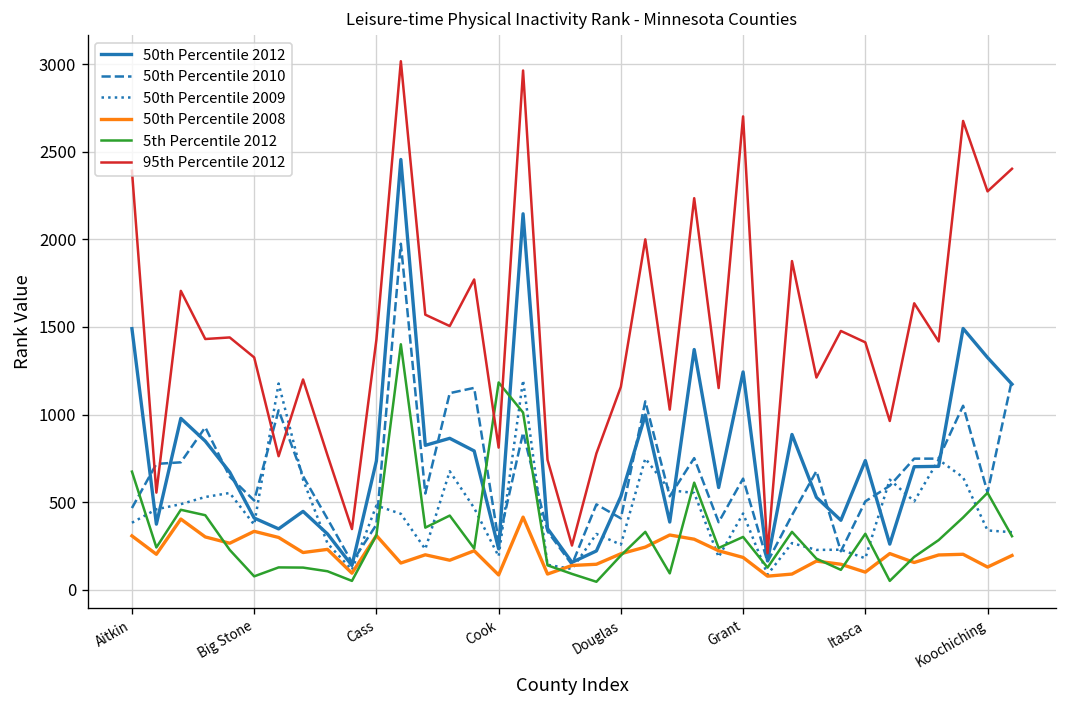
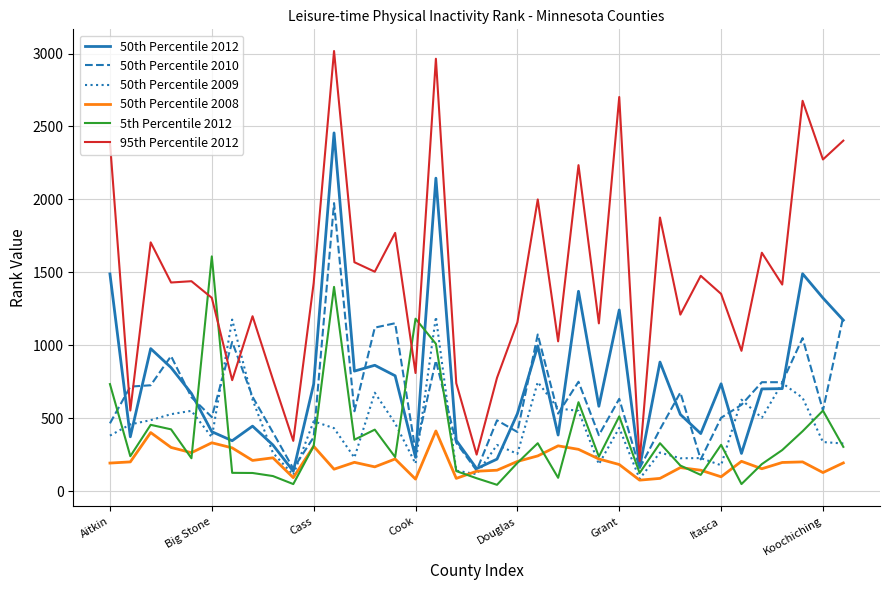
50th Percentile 2008, Aitkin: 310 -> 190
5th Percentile 2012, Aitkin: 670 -> 740
5th Percentile 2012, Big Stone: 80 -> 1610
5th Percentile 2012, Grant: 300 -> 510
95th Percentile 2012, Itasca: 1410 -> 1350
